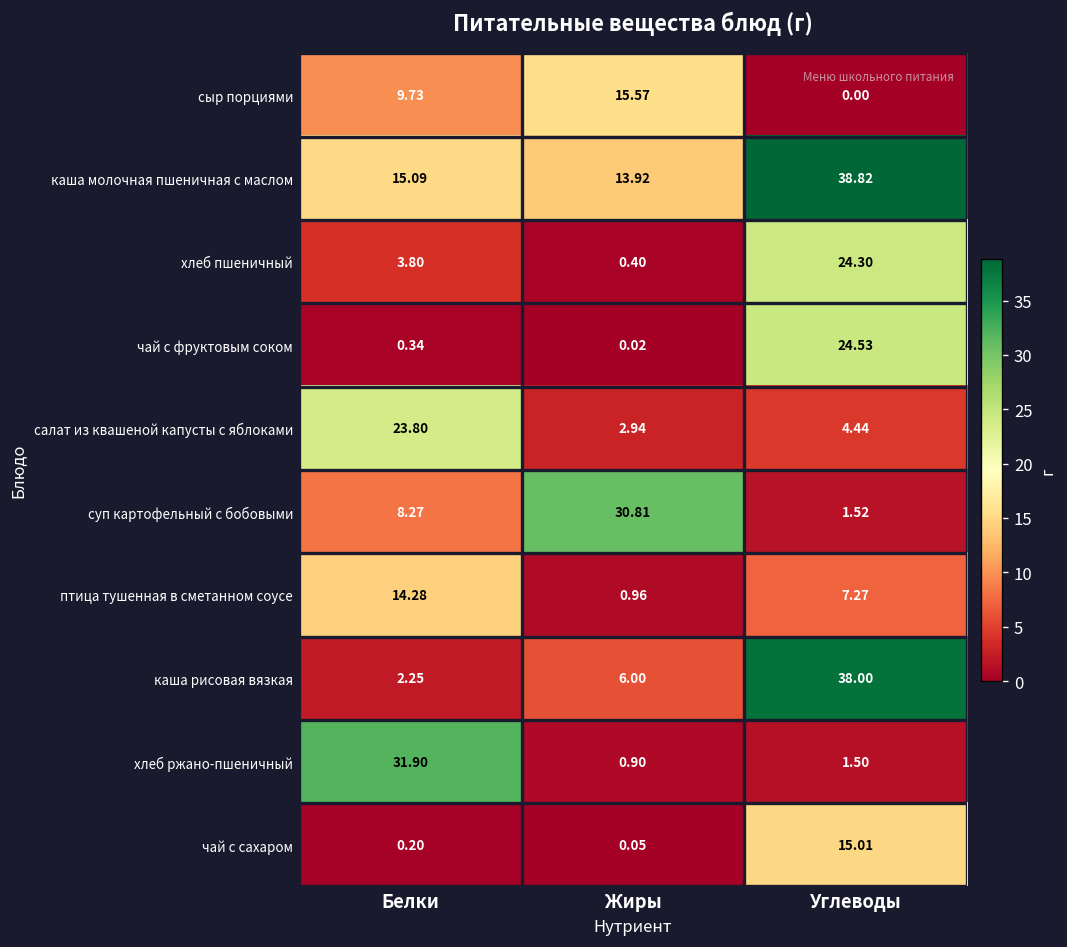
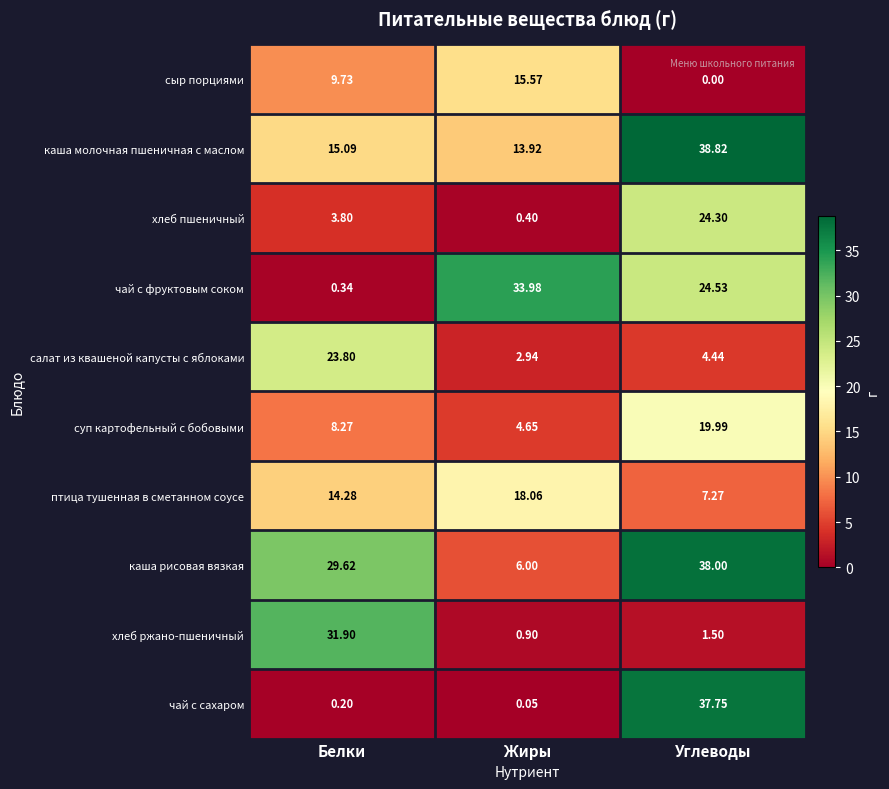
чай с фруктовым соком, Жиры: 0.02 -> 33.98
суп картофельный с бобовыми, Жиры: 30.81 -> 4.65
суп картофельный с бобовыми, Углеводы: 1.52 -> 19.99
птица тушенная в сметанном соусе, Жиры: 0.96 -> 18.06
каша рисовая вязкая, Белки: 2.25 -> 29.62
чай с сахаром, Углеводы: 15.01 -> 37.75
